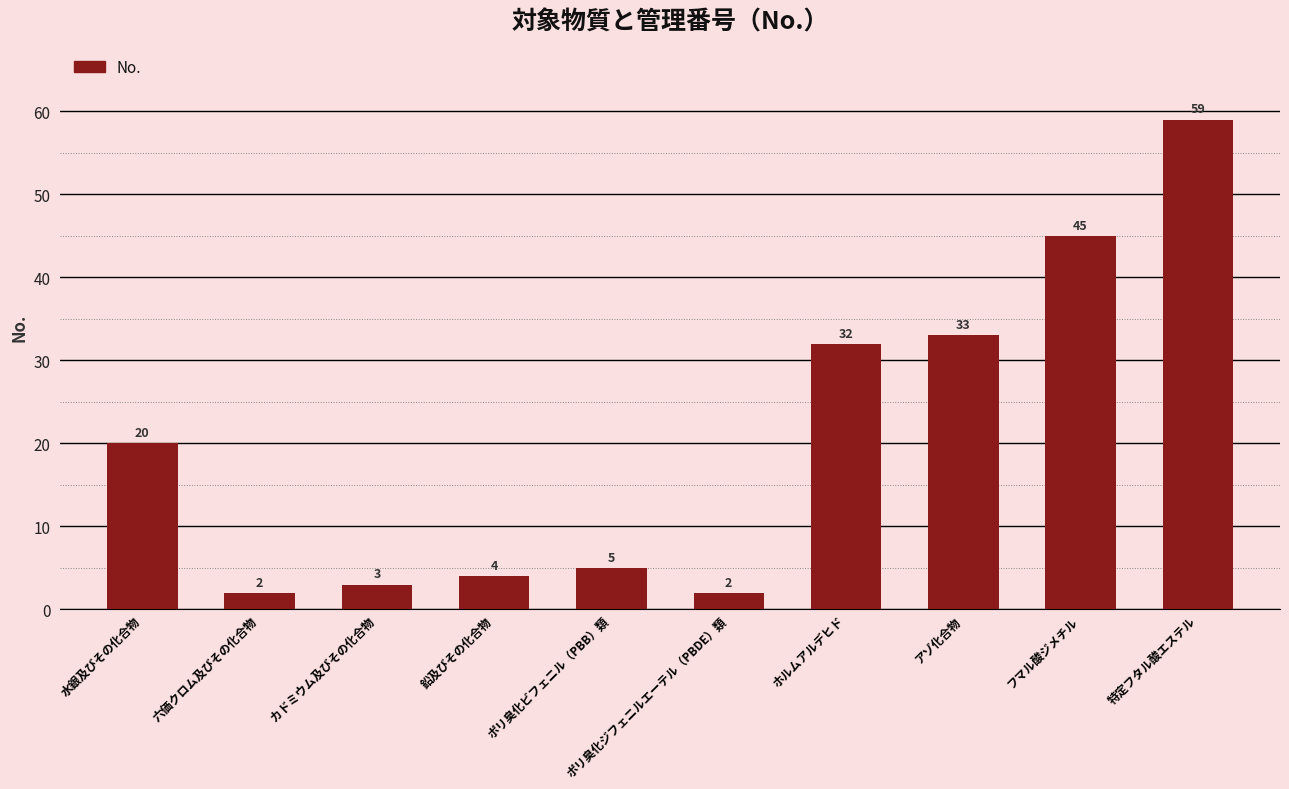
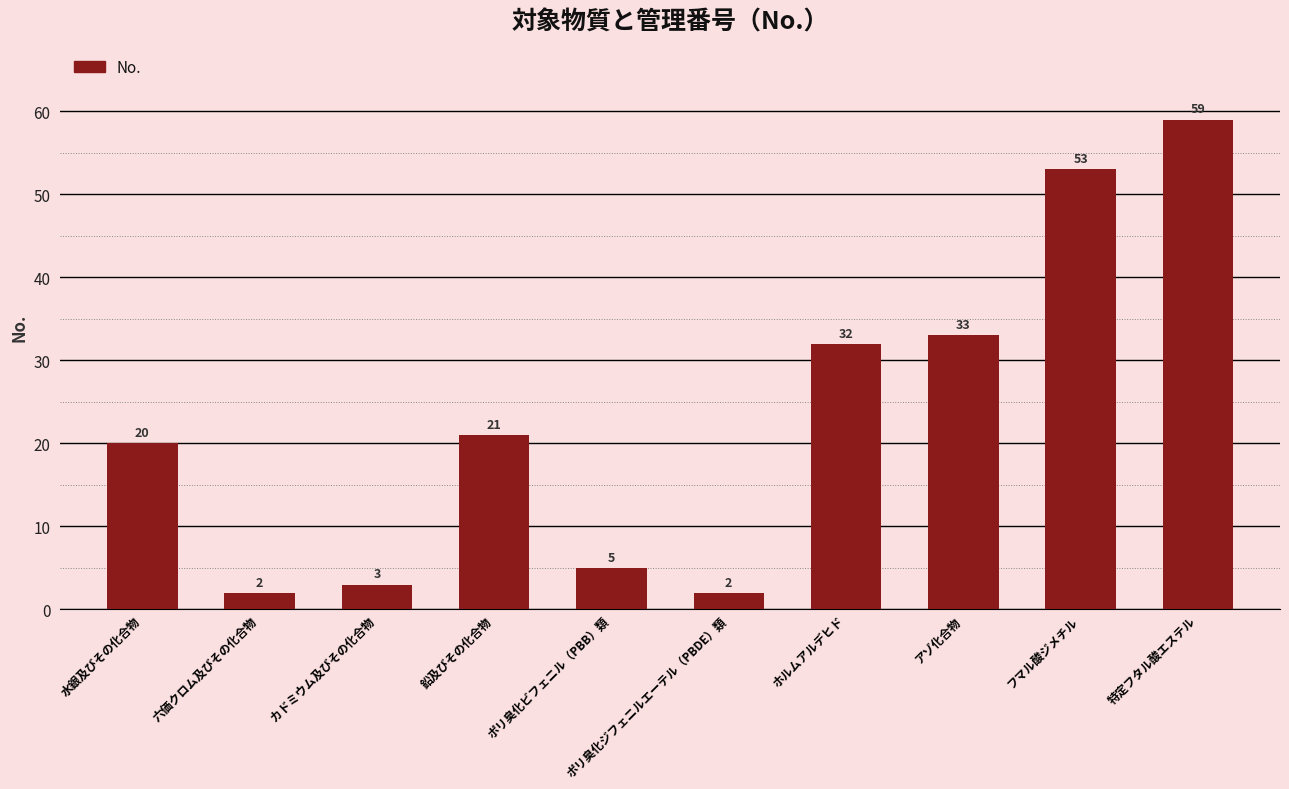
鉛及びその化合物: 4 -> 21
フマル酸ジメチル: 45 -> 53
